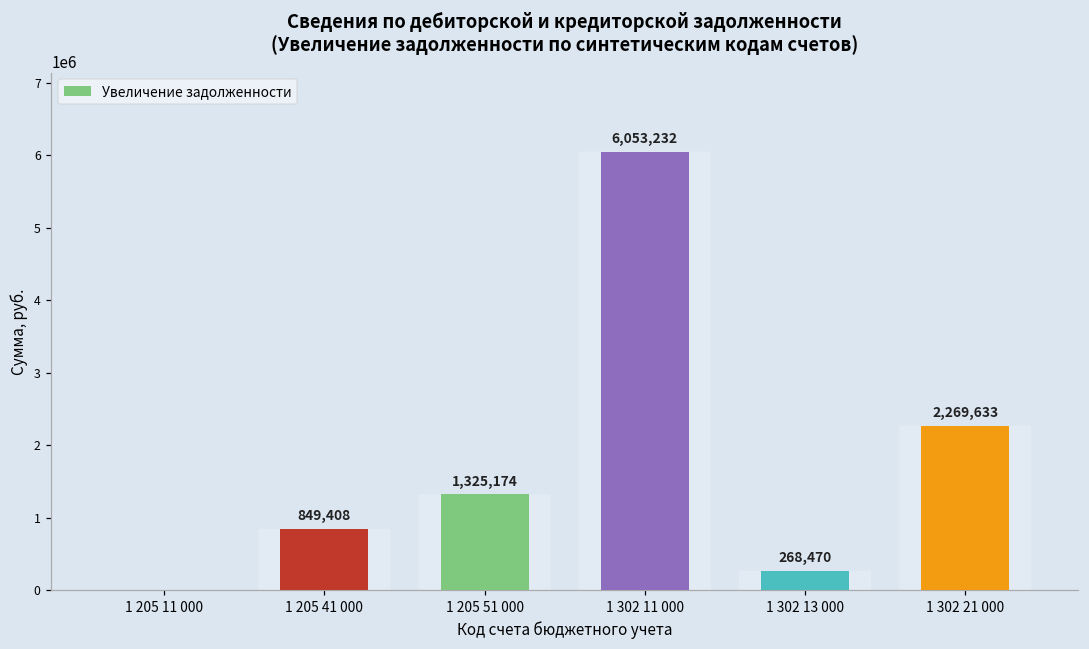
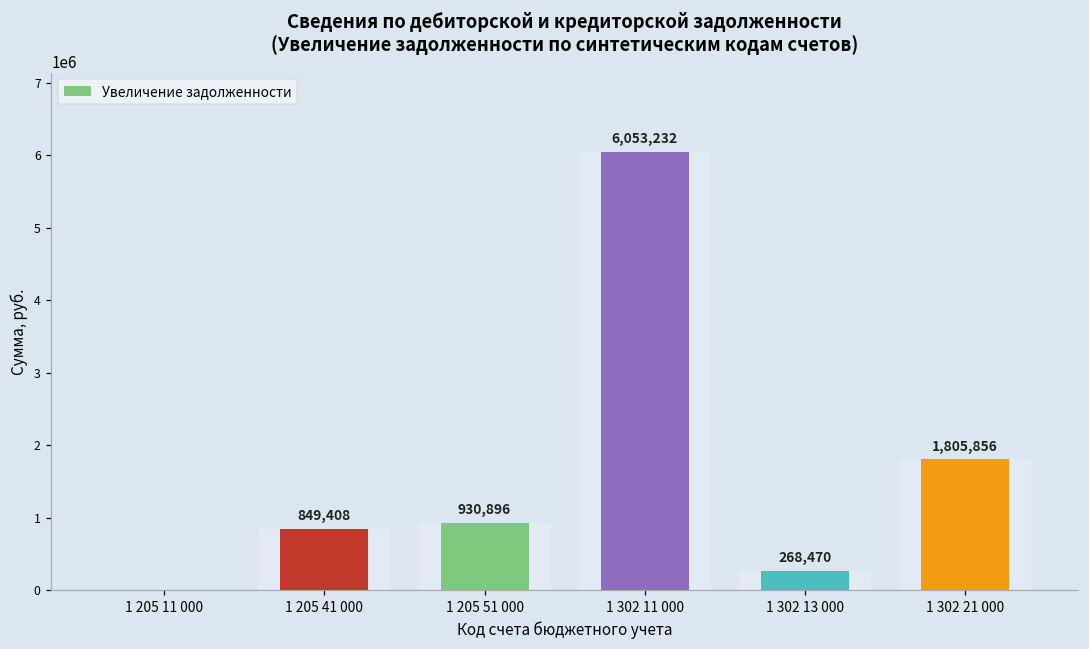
1 205 51 000: 1,325,174 -> 930,896
1 302 21 000: 2,269,633 -> 1,805,856
